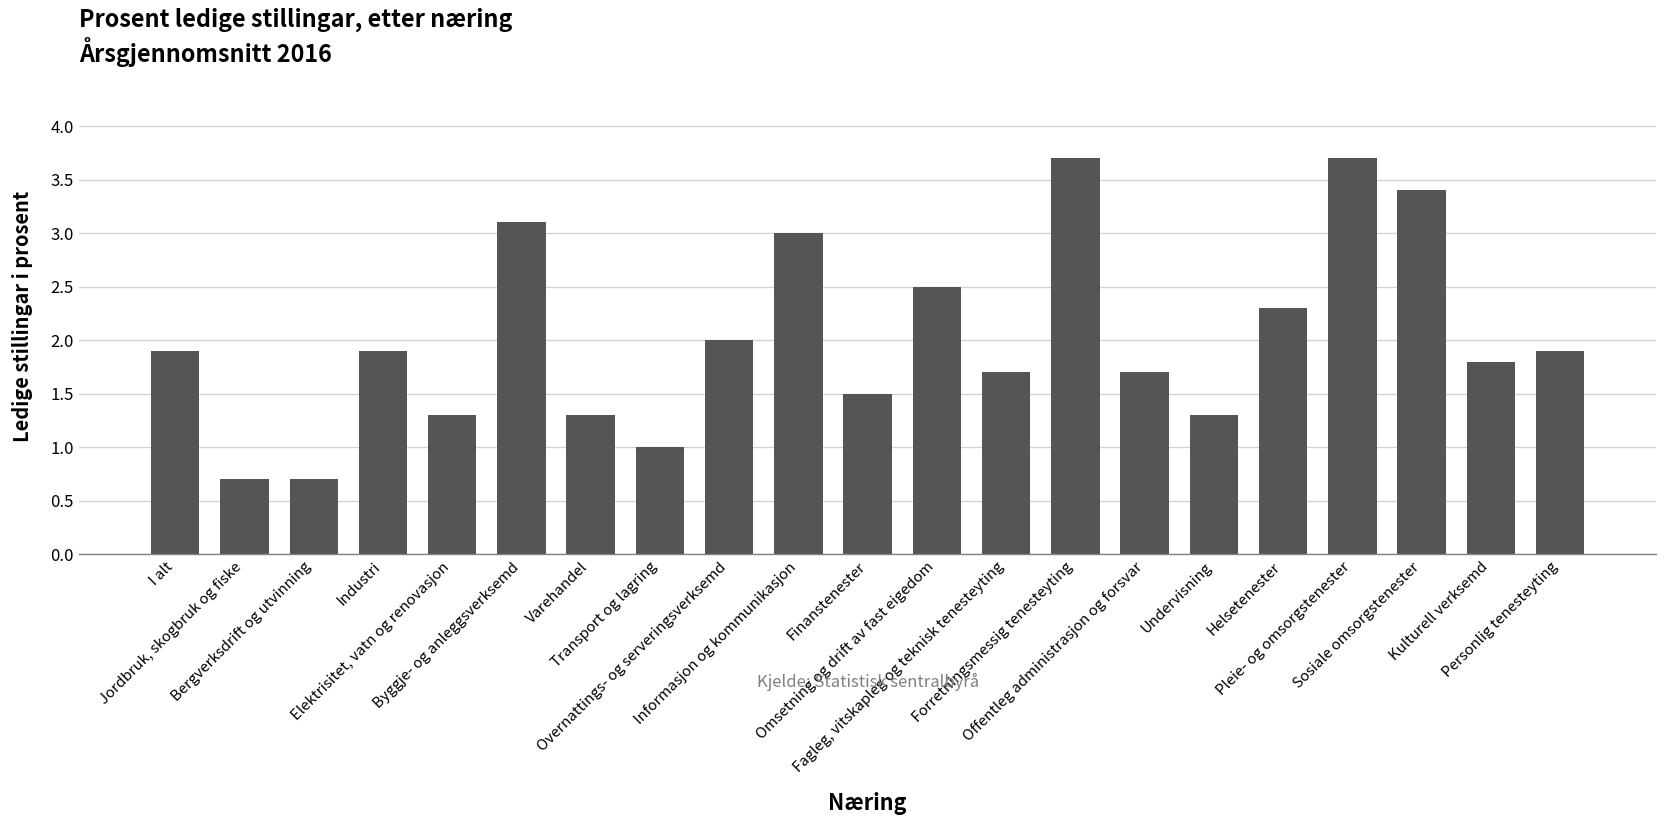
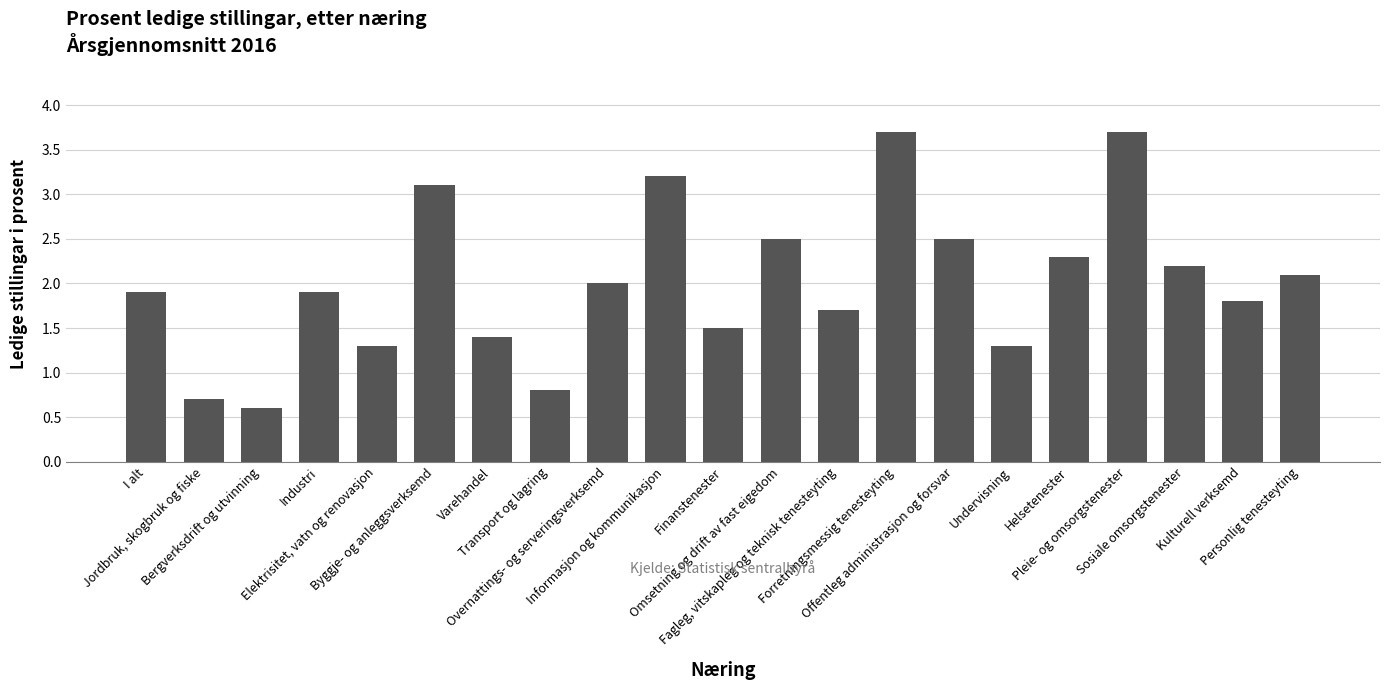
Bergverksdrift og utvinning: 0.7 -> 0.6
Varehandel: 1.3 -> 1.4
Transport og lagring: 1.0 -> 0.8
Informasjon og kommunikasjon: 3.0 -> 3.2
Offentleg administrasjon og forsvar: 1.7 -> 2.5
Sosiale omsorgstenester: 3.4 -> 2.2
Personlig tenesteyting: 1.9 -> 2.1
